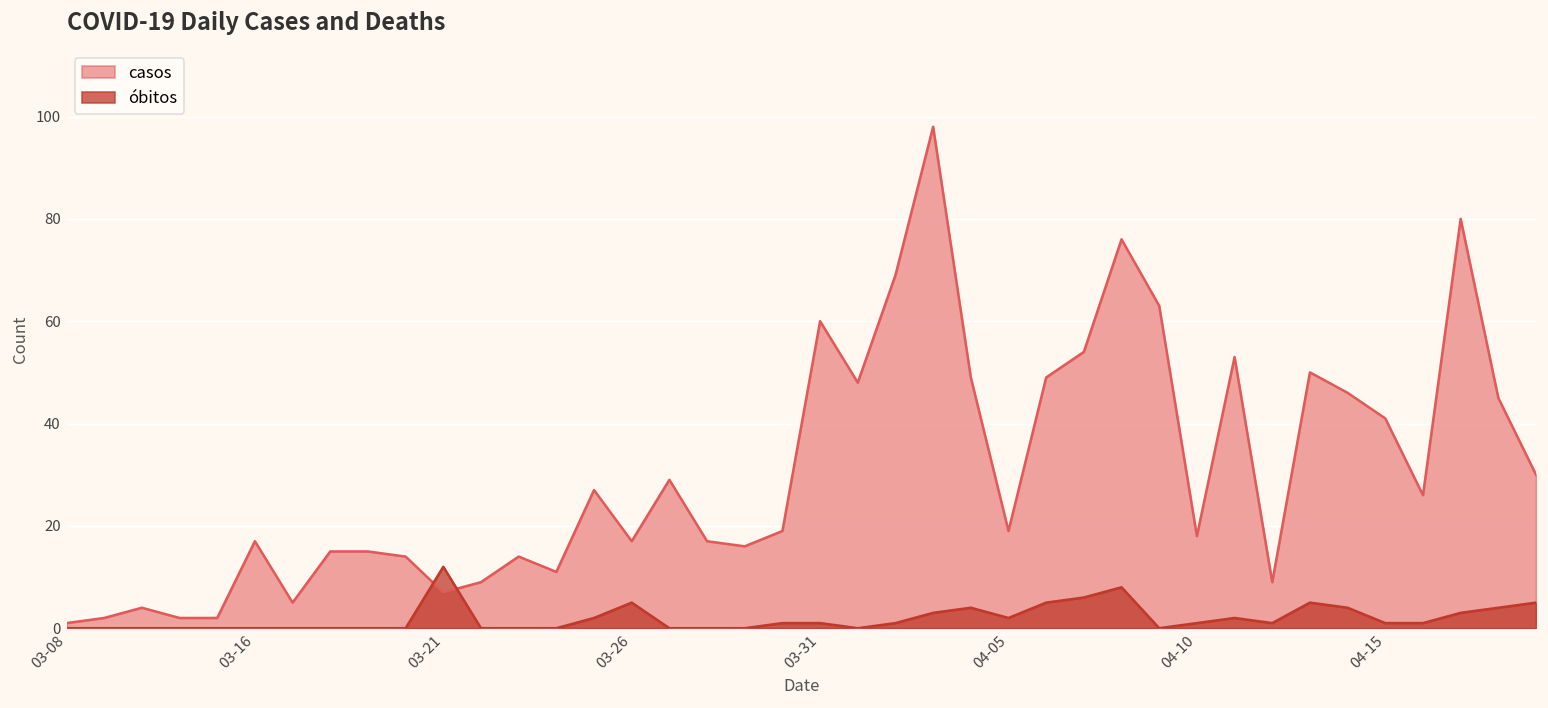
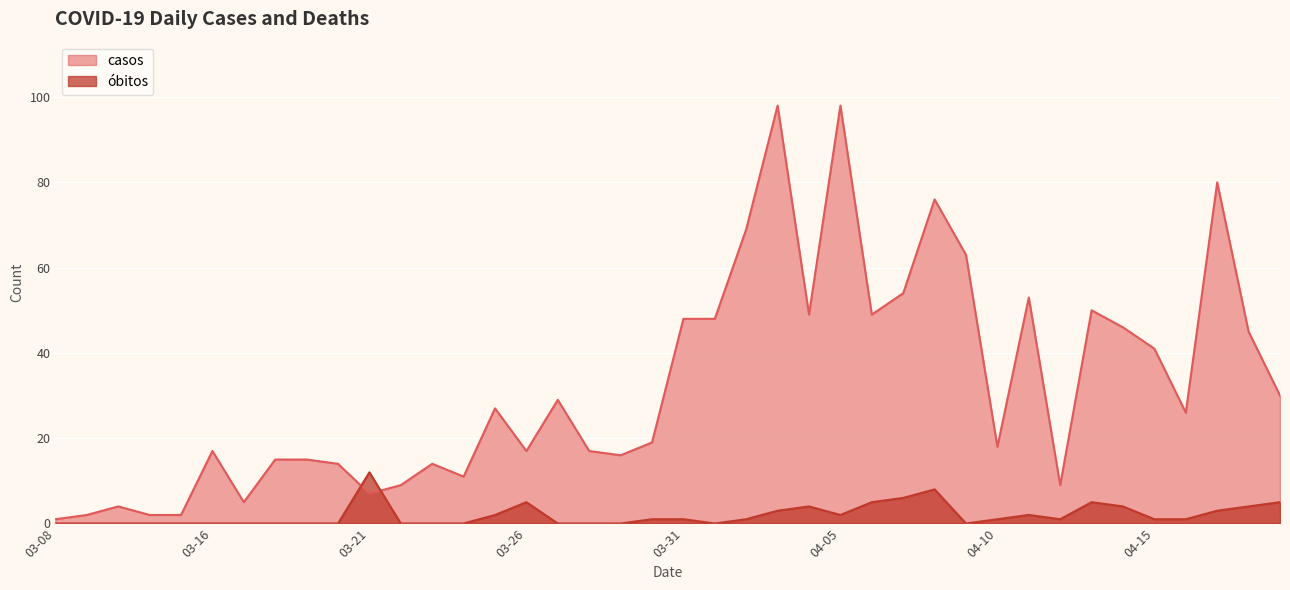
casos, 03-31: 60 -> 48
casos, 04-05: 19 -> 98
